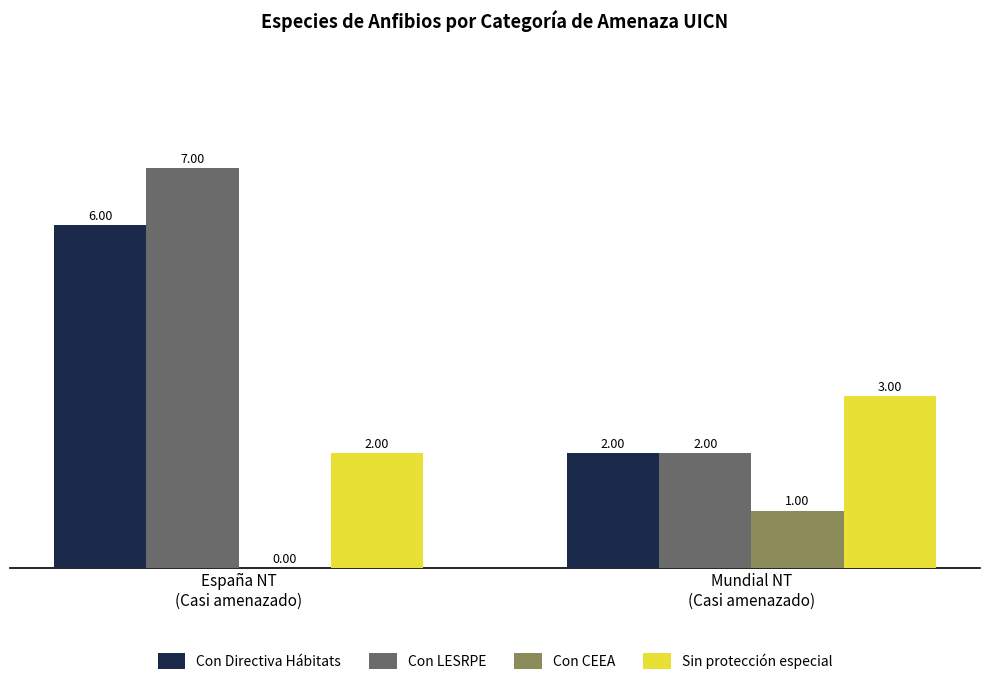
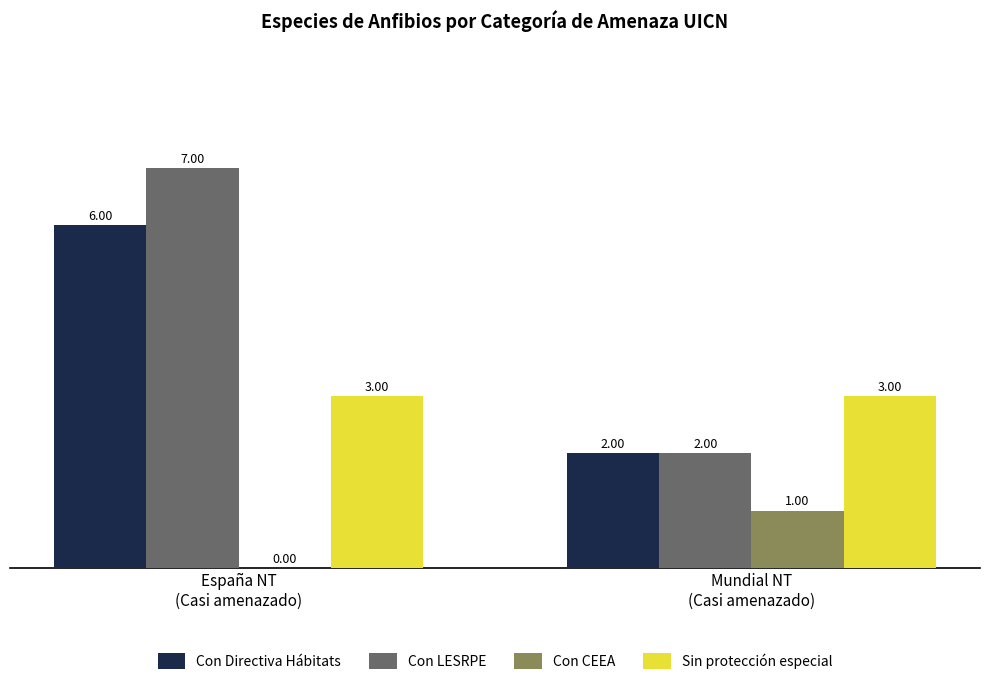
Sin protección especial, España NT (Casi amenazado): 2.00 -> 3.00
